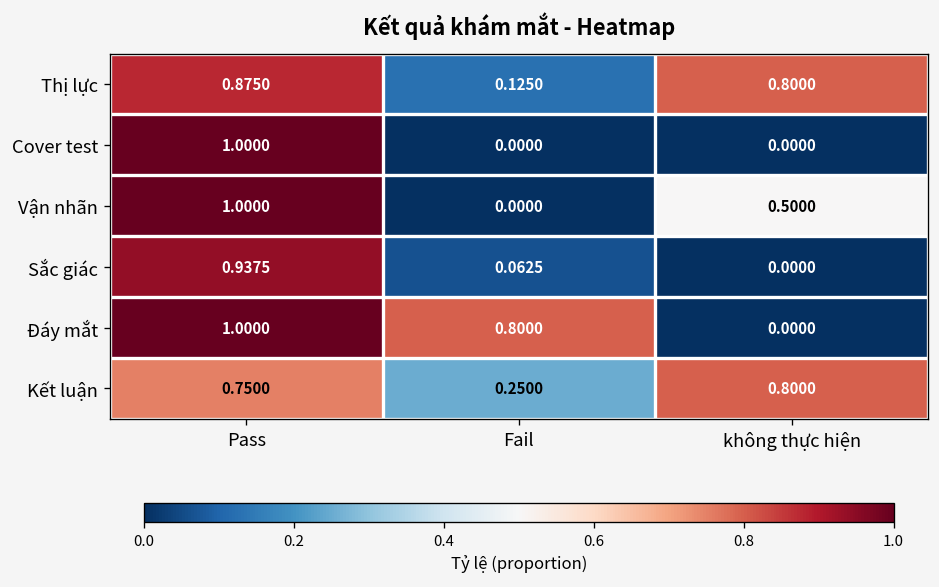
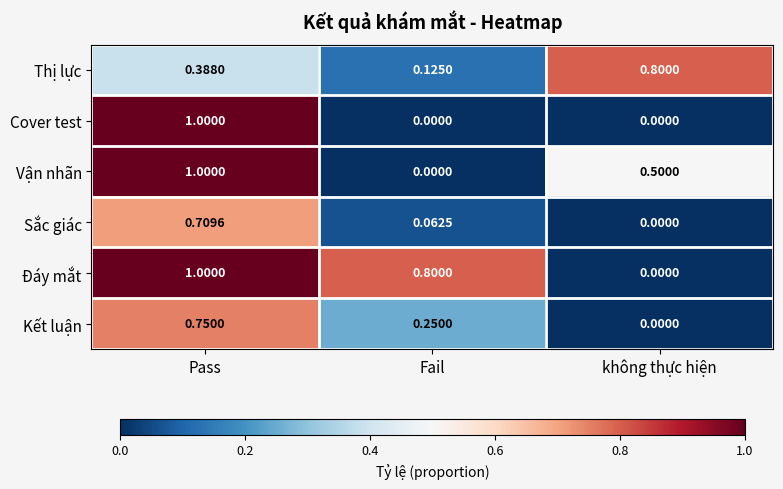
Thị lực, Pass: 0.8750 -> 0.3880
Sắc giác, Pass: 0.9375 -> 0.7096
Kết luận, không thực hiện: 0.8000 -> 0.0000
